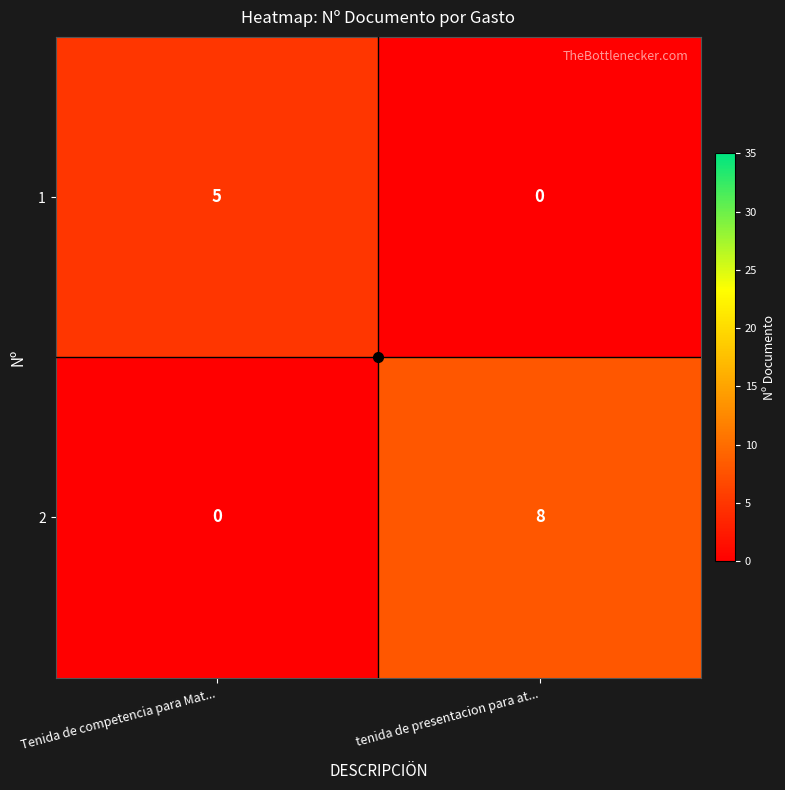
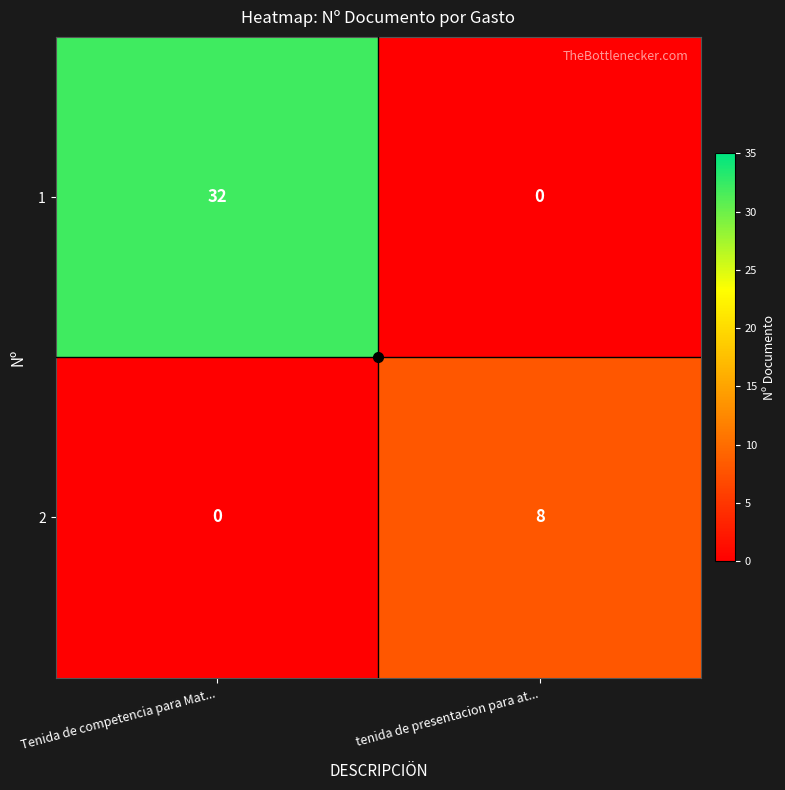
1, Tenida de competencia para Mat...: 5 -> 32
